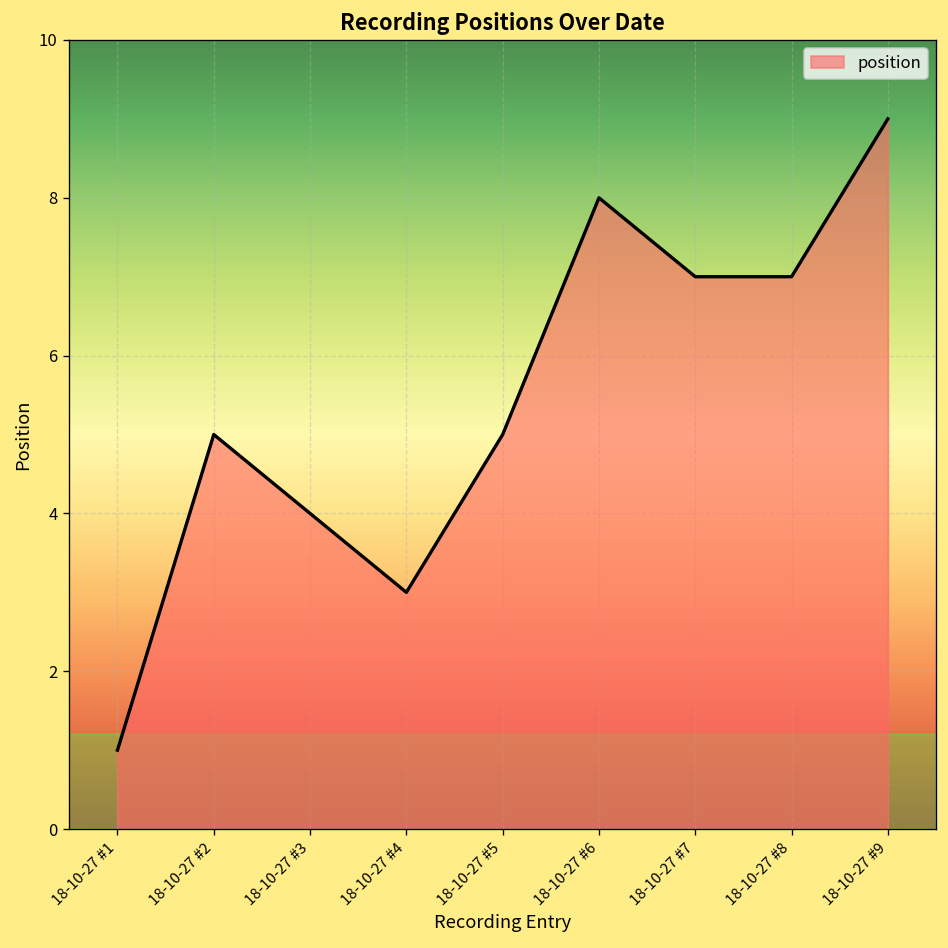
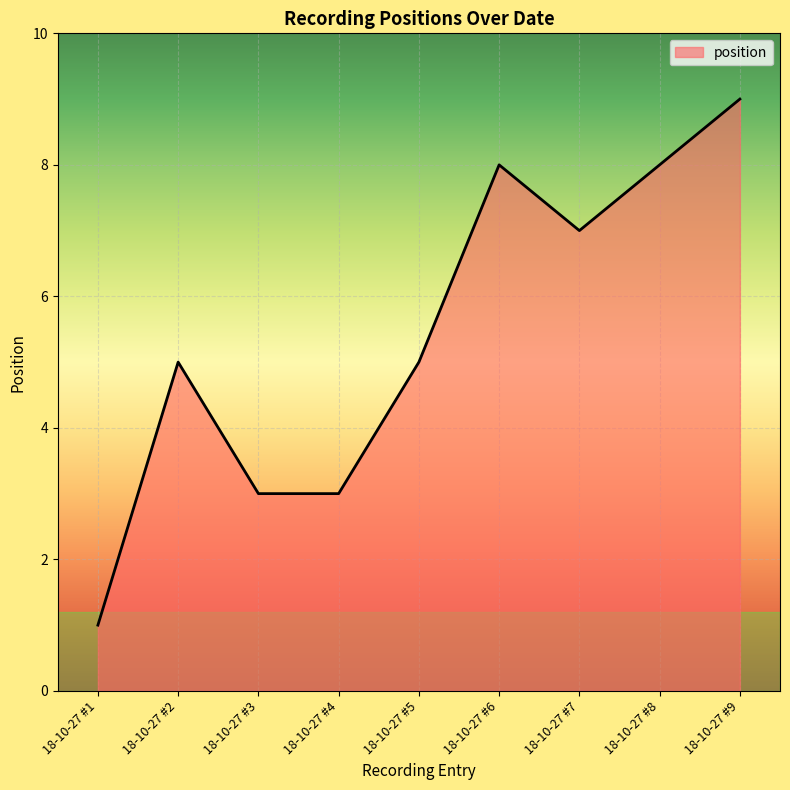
18-10-27 #3: 4 -> 3
18-10-27 #8: 7 -> 8
